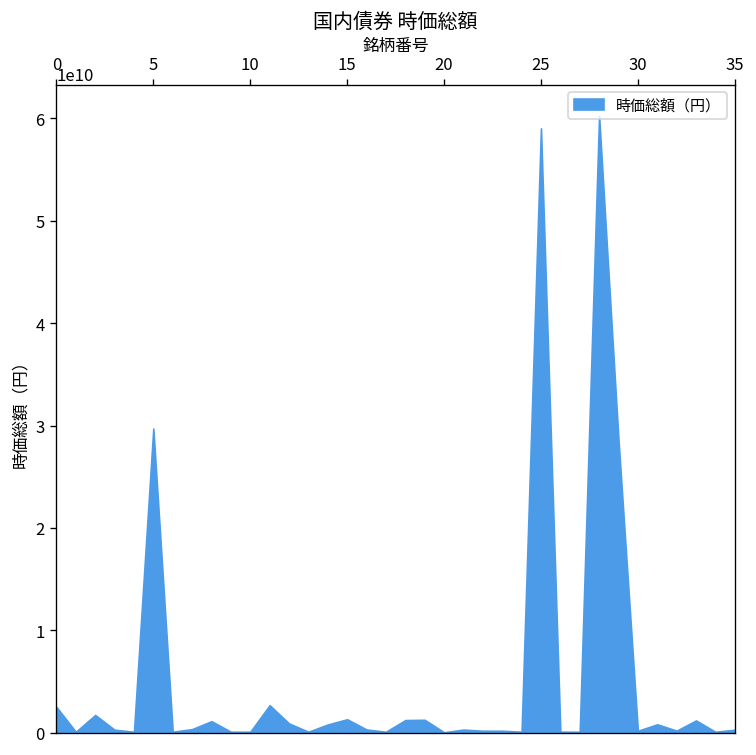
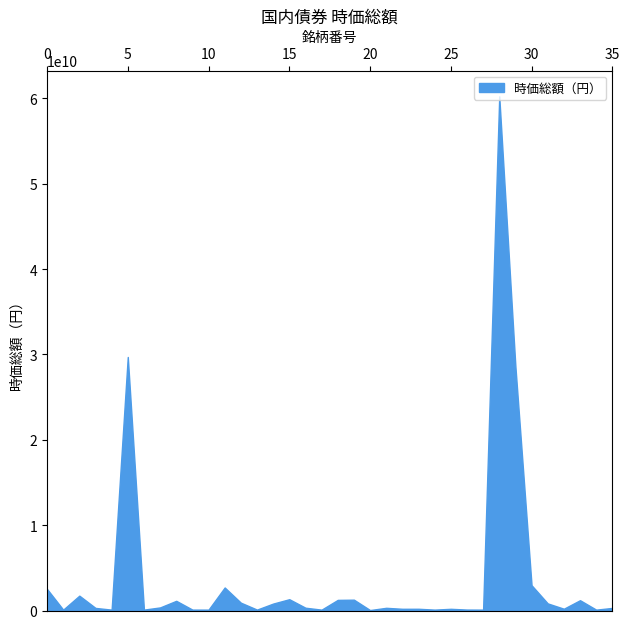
25: 59000000000 -> 0
30: 0 -> 3000000000
